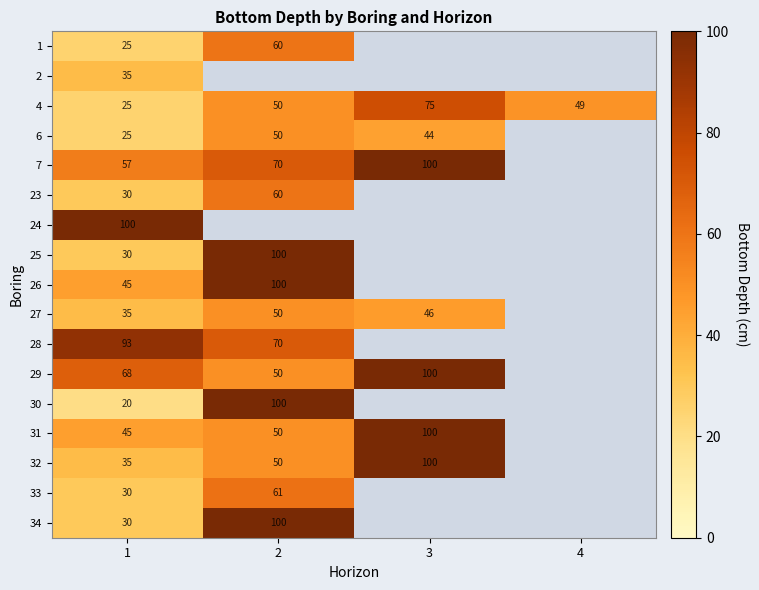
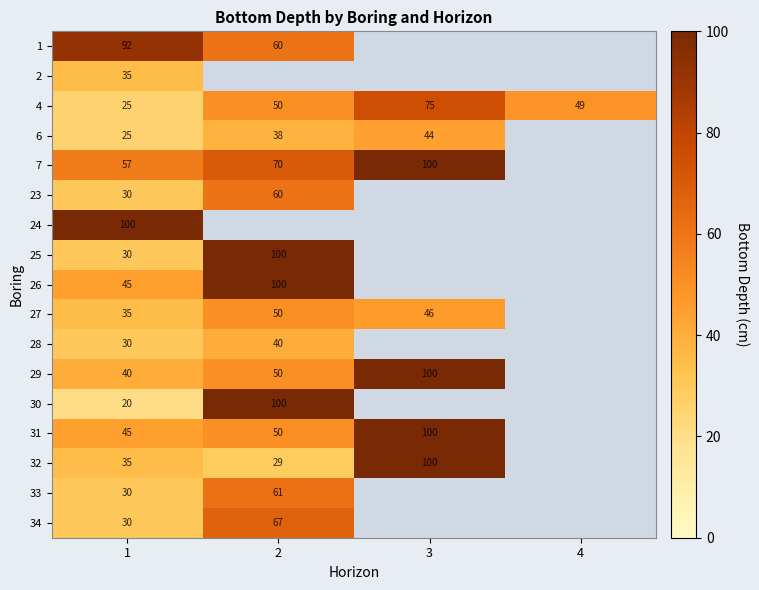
1, 1: 25 -> 92
6, 2: 50 -> 38
28, 1: 93 -> 30
28, 2: 70 -> 40
29, 1: 68 -> 40
32, 2: 50 -> 29
34, 2: 100 -> 67
